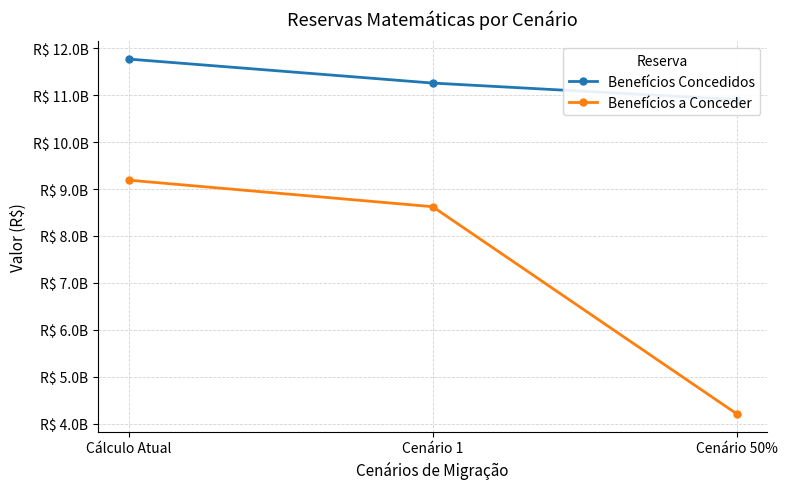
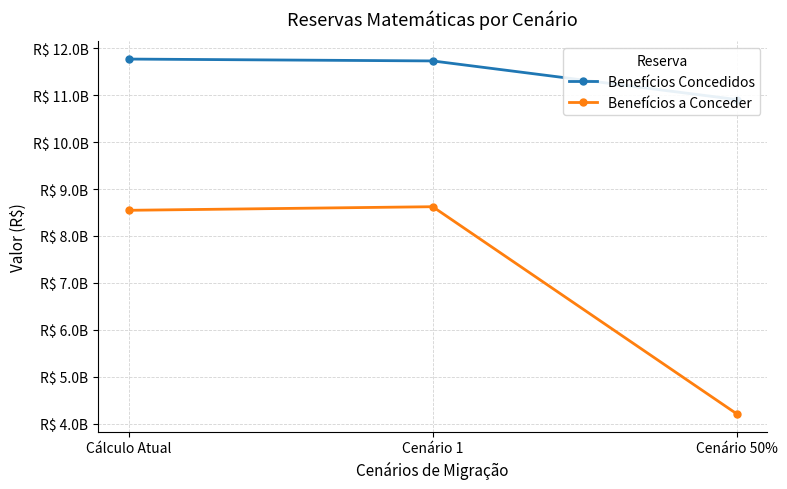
Benefícios a Conceder, Cálculo Atual: R$ 9200000000 -> R$ 8500000000
Benefícios Concedidos, Cenário 1: R$ 11300000000 -> R$ 11700000000
